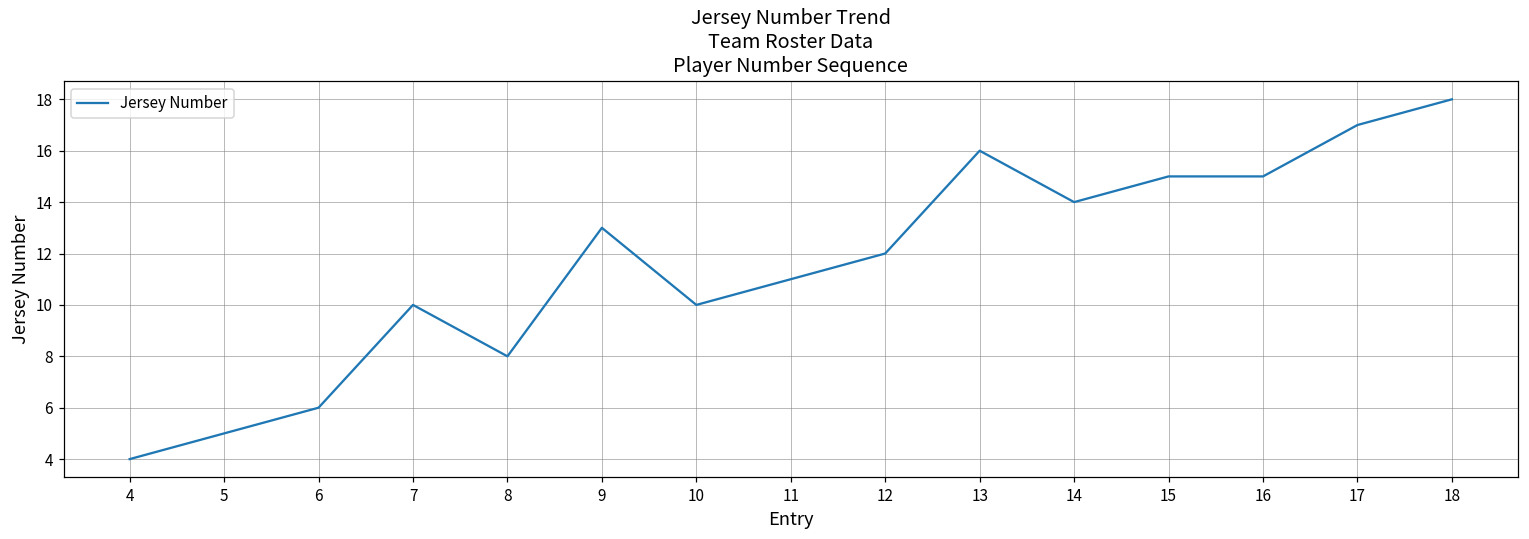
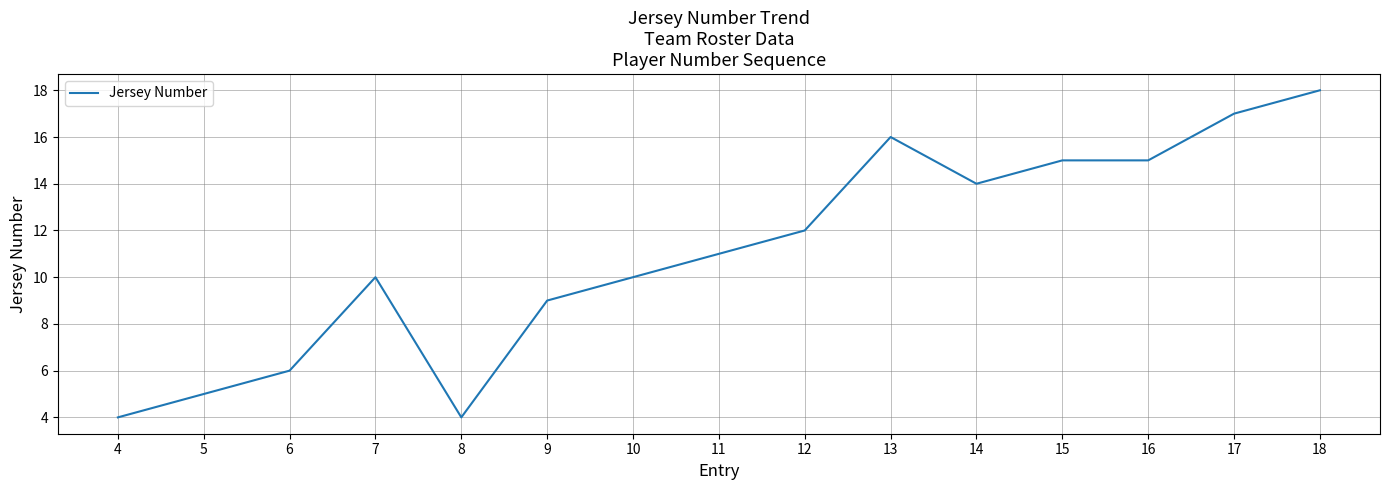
8: 8 -> 4
9: 13 -> 9
